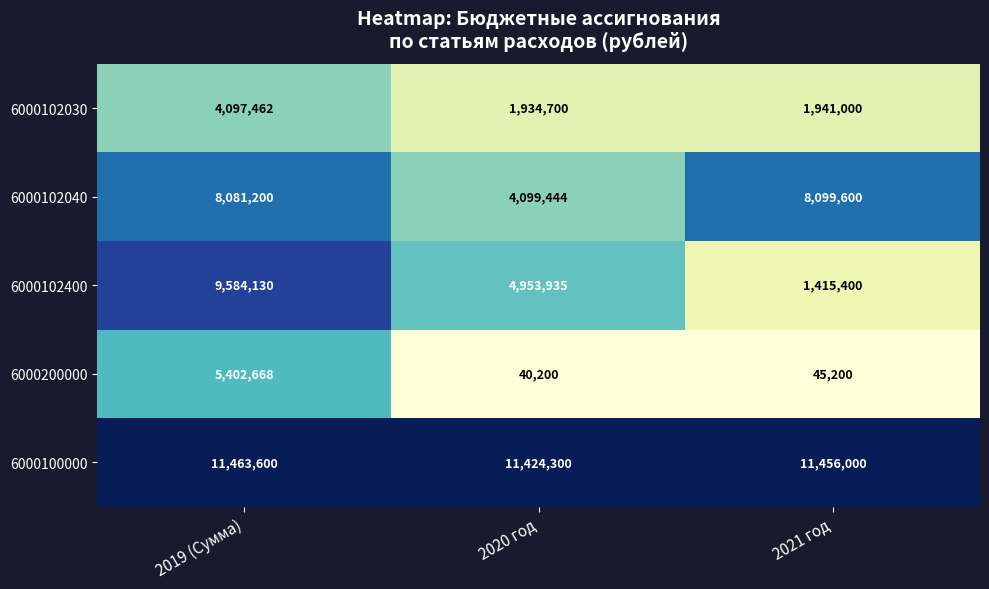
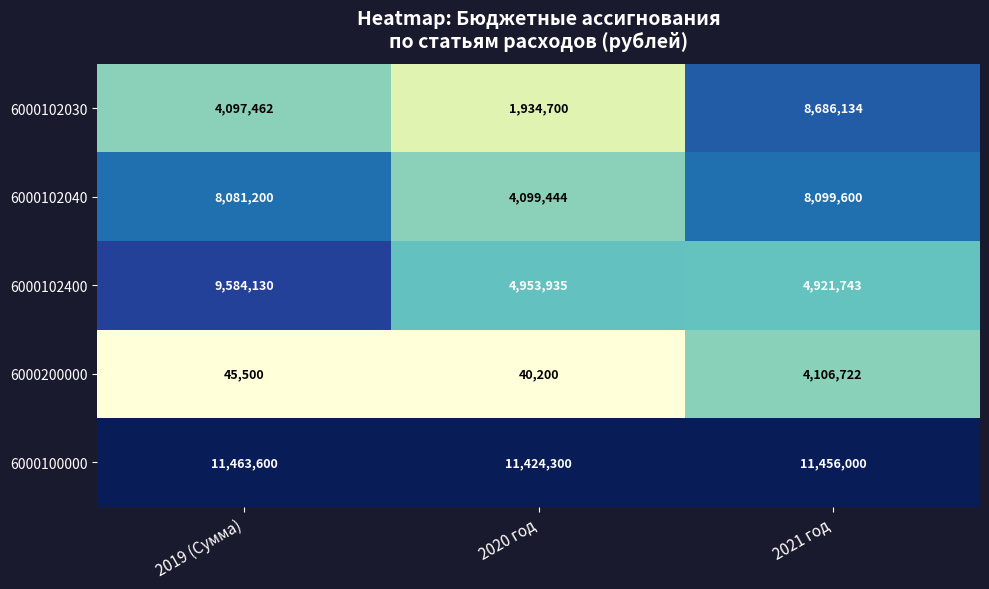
6000102030, 2021 год: 1,941,000 -> 8,686,134
6000102400, 2021 год: 1,415,400 -> 4,921,743
6000200000, 2019 (Сумма): 5,402,668 -> 45,500
6000200000, 2021 год: 45,200 -> 4,106,722
